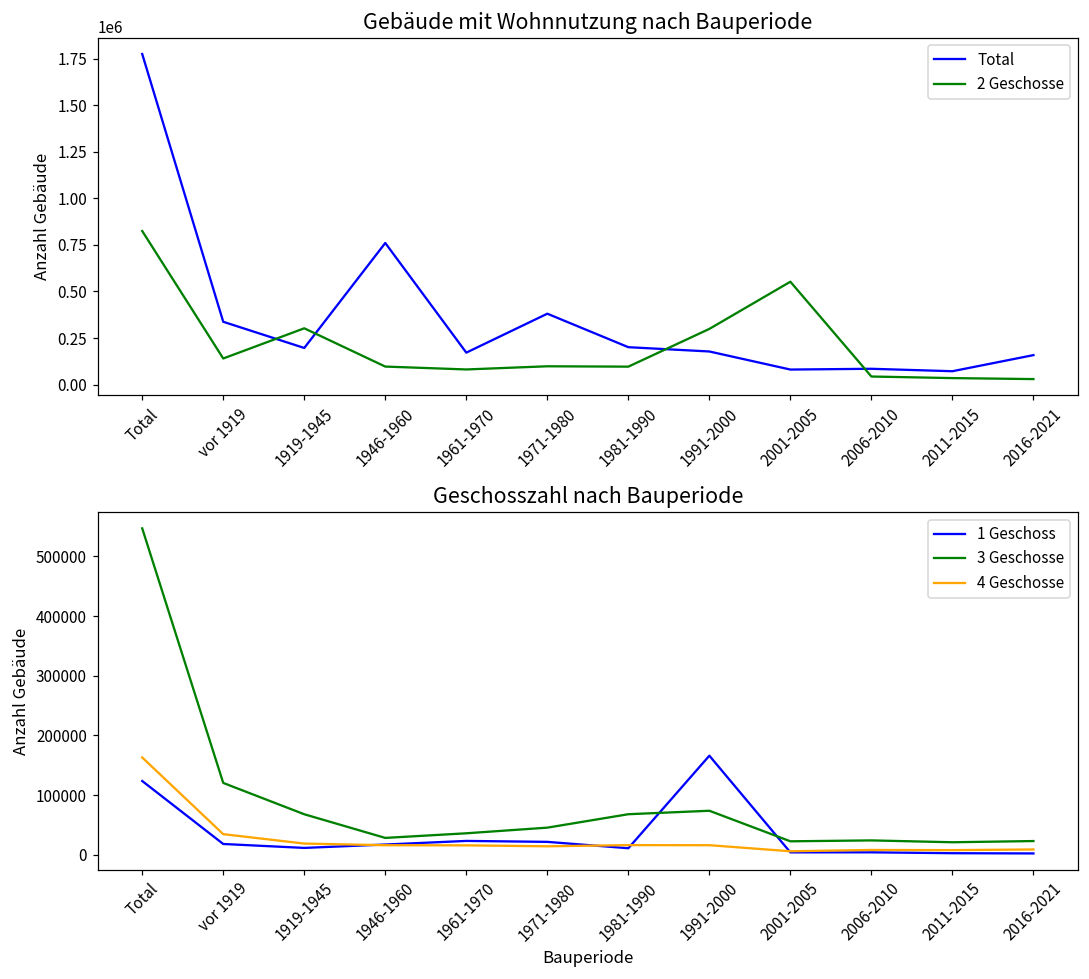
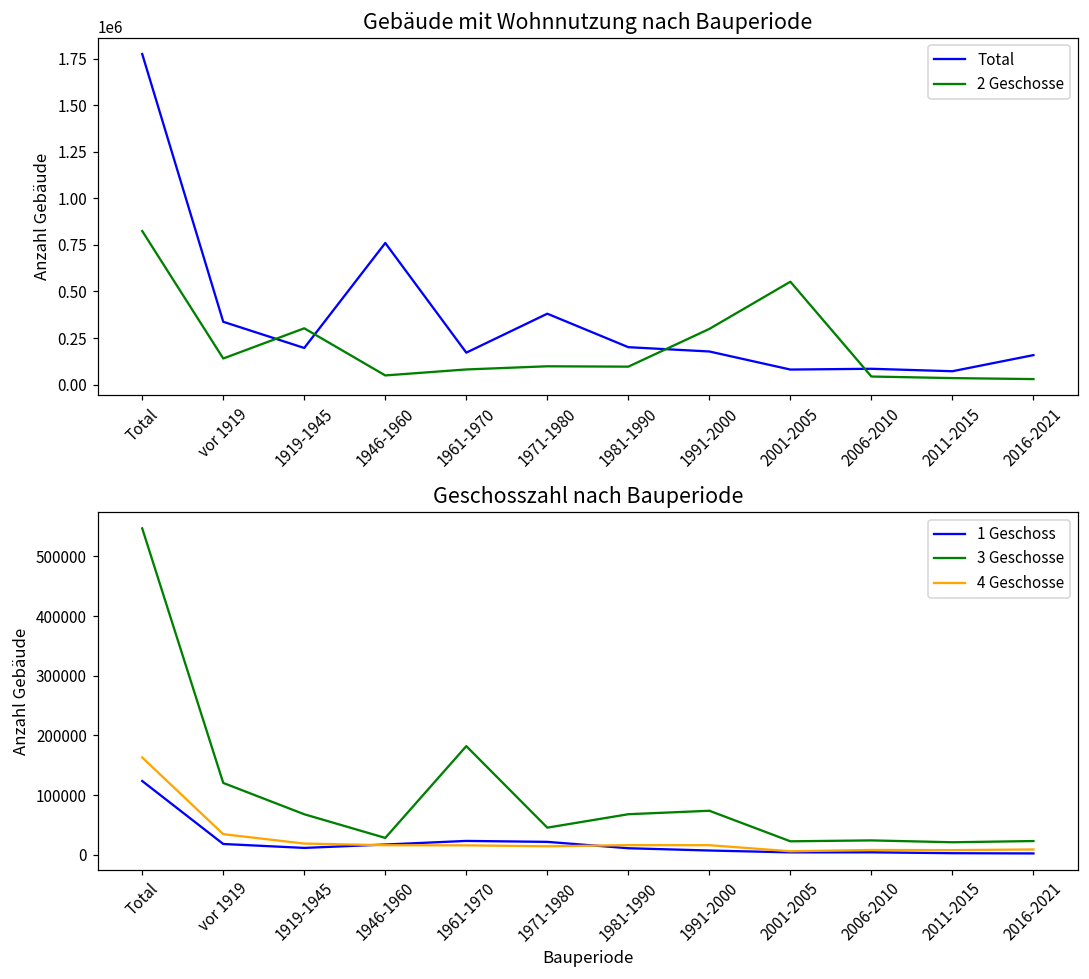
Gebäude mit Wohnnutzung nach Bauperiode, 2 Geschosse, 1946-1960: 100000 -> 50000
Geschosszahl nach Bauperiode, 3 Geschosse, 1961-1970: 40000 -> 180000
Geschosszahl nach Bauperiode, 1 Geschoss, 1991-2000: 170000 -> 10000
